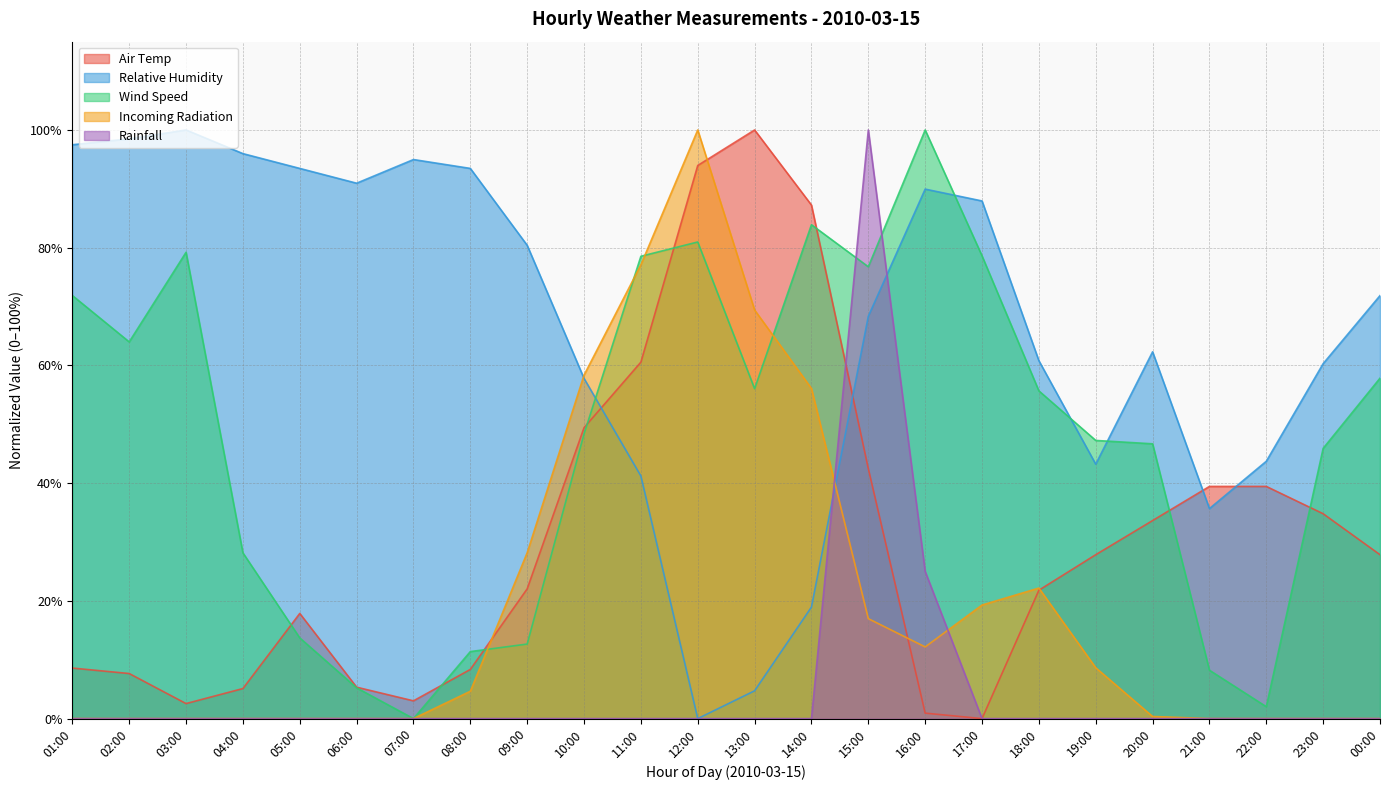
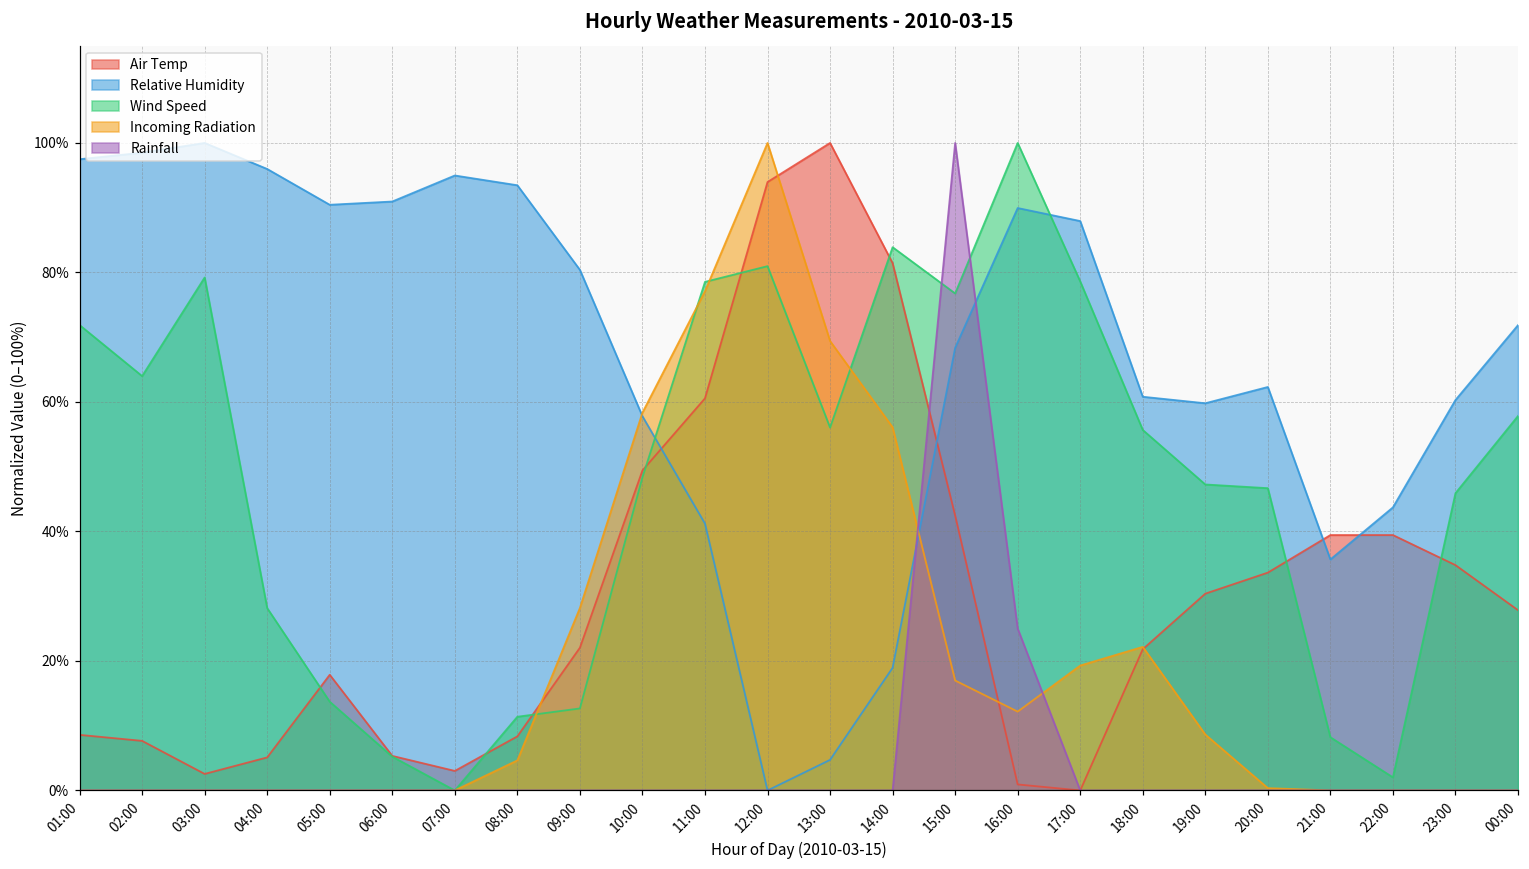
Relative Humidity, 05:00: 93% -> 90%
Air Temp, 14:00: 87% -> 81%
Air Temp, 19:00: 28% -> 30%
Relative Humidity, 19:00: 43% -> 60%
